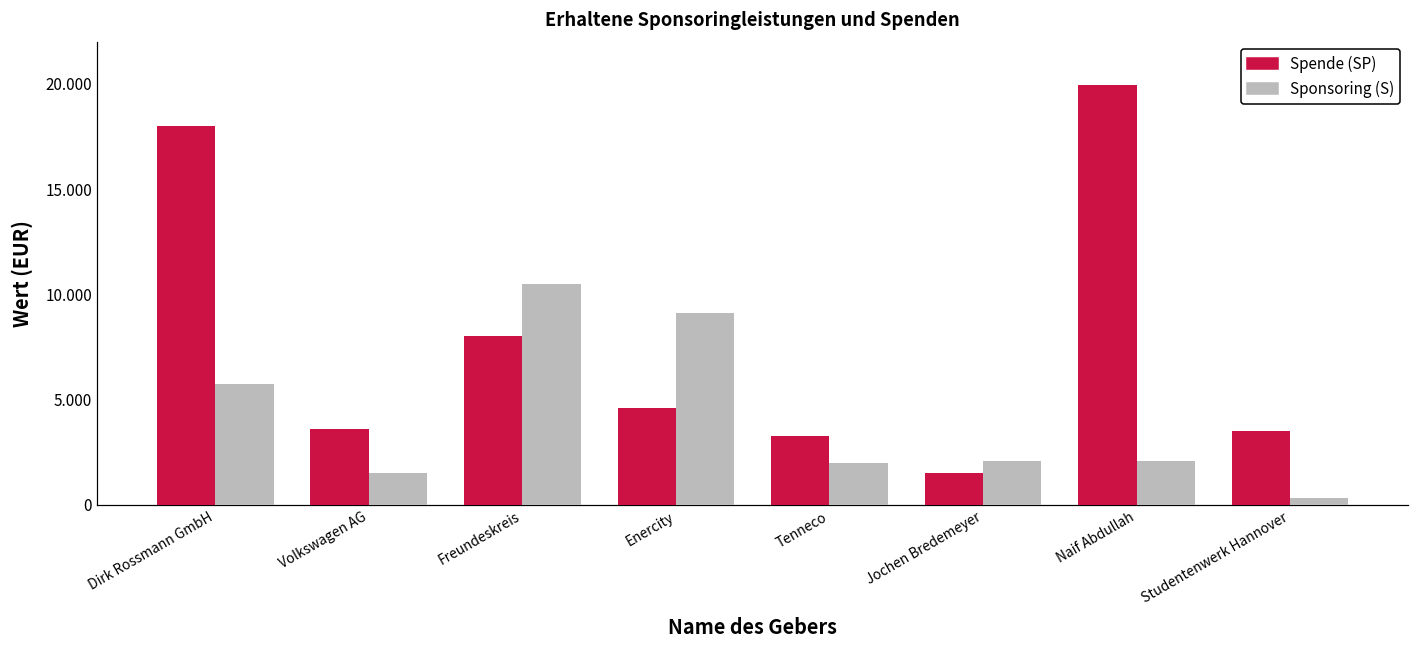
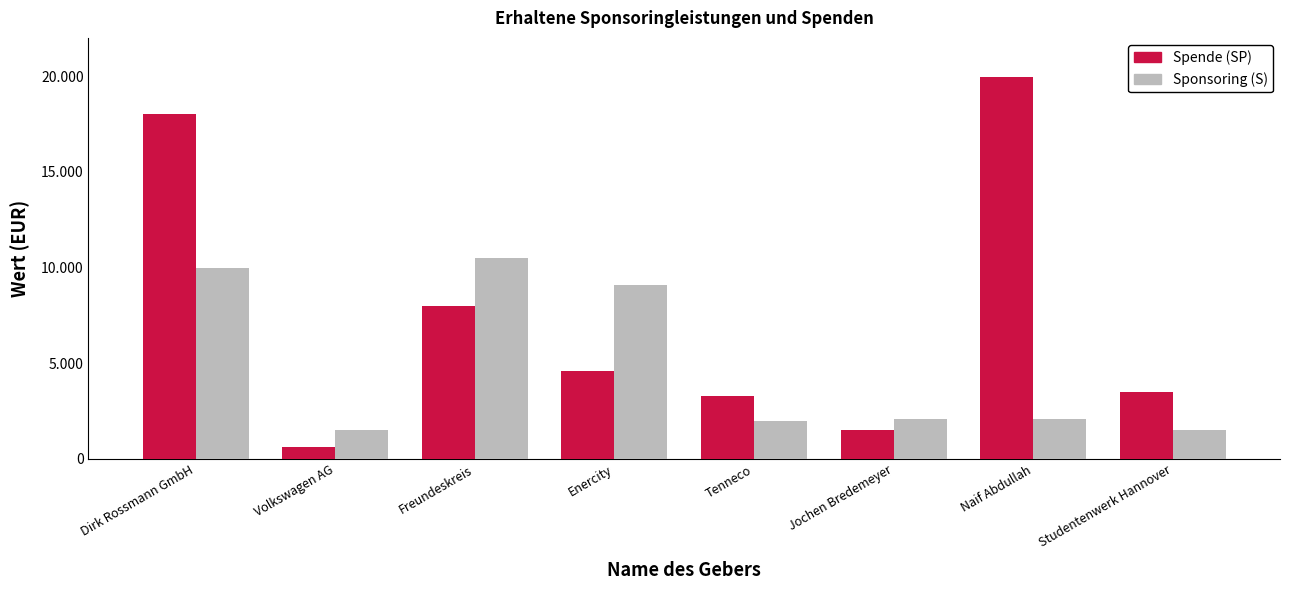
Sponsoring (S), Dirk Rossmann GmbH: 5.7 -> 10.0
Spende (SP), Volkswagen AG: 3.6 -> 0.6
Sponsoring (S), Studentenwerk Hannover: 0.3 -> 1.5
